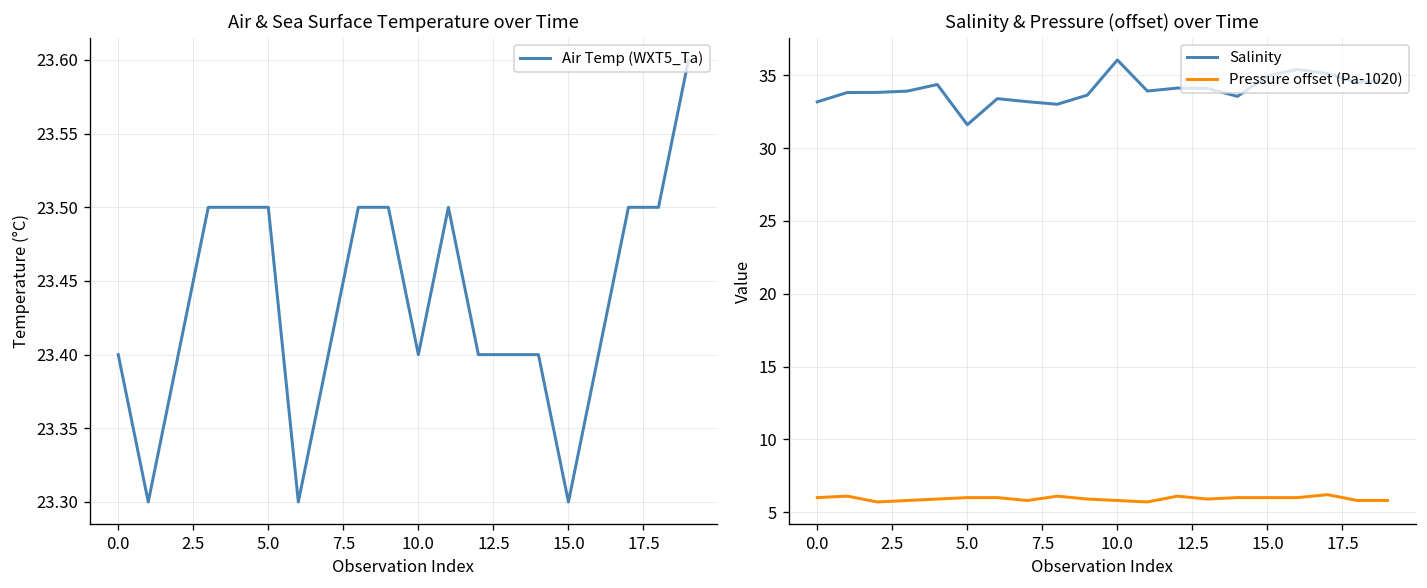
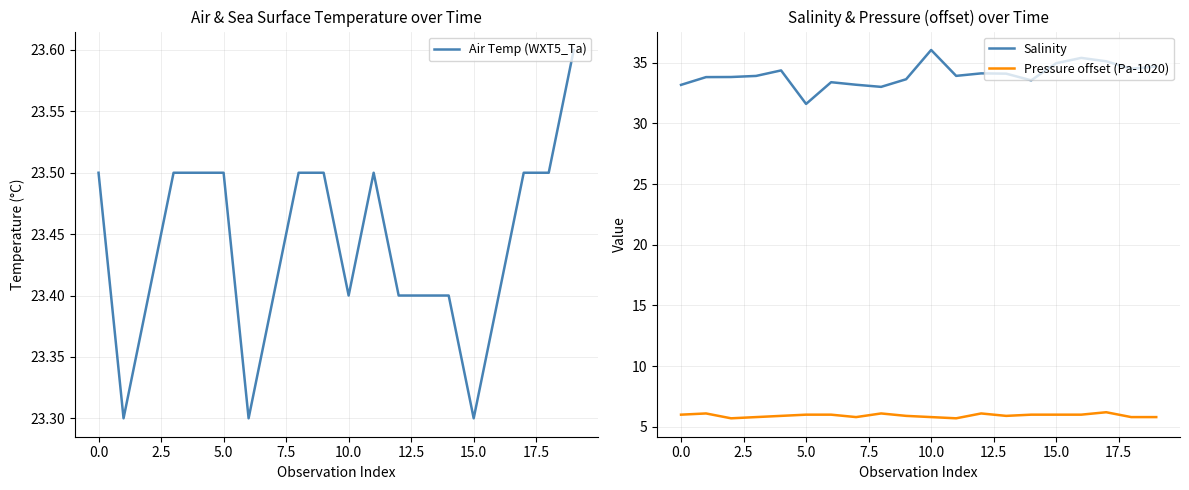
Air & Sea Surface Temperature over Time, 0.0: 23.4 -> 23.5
